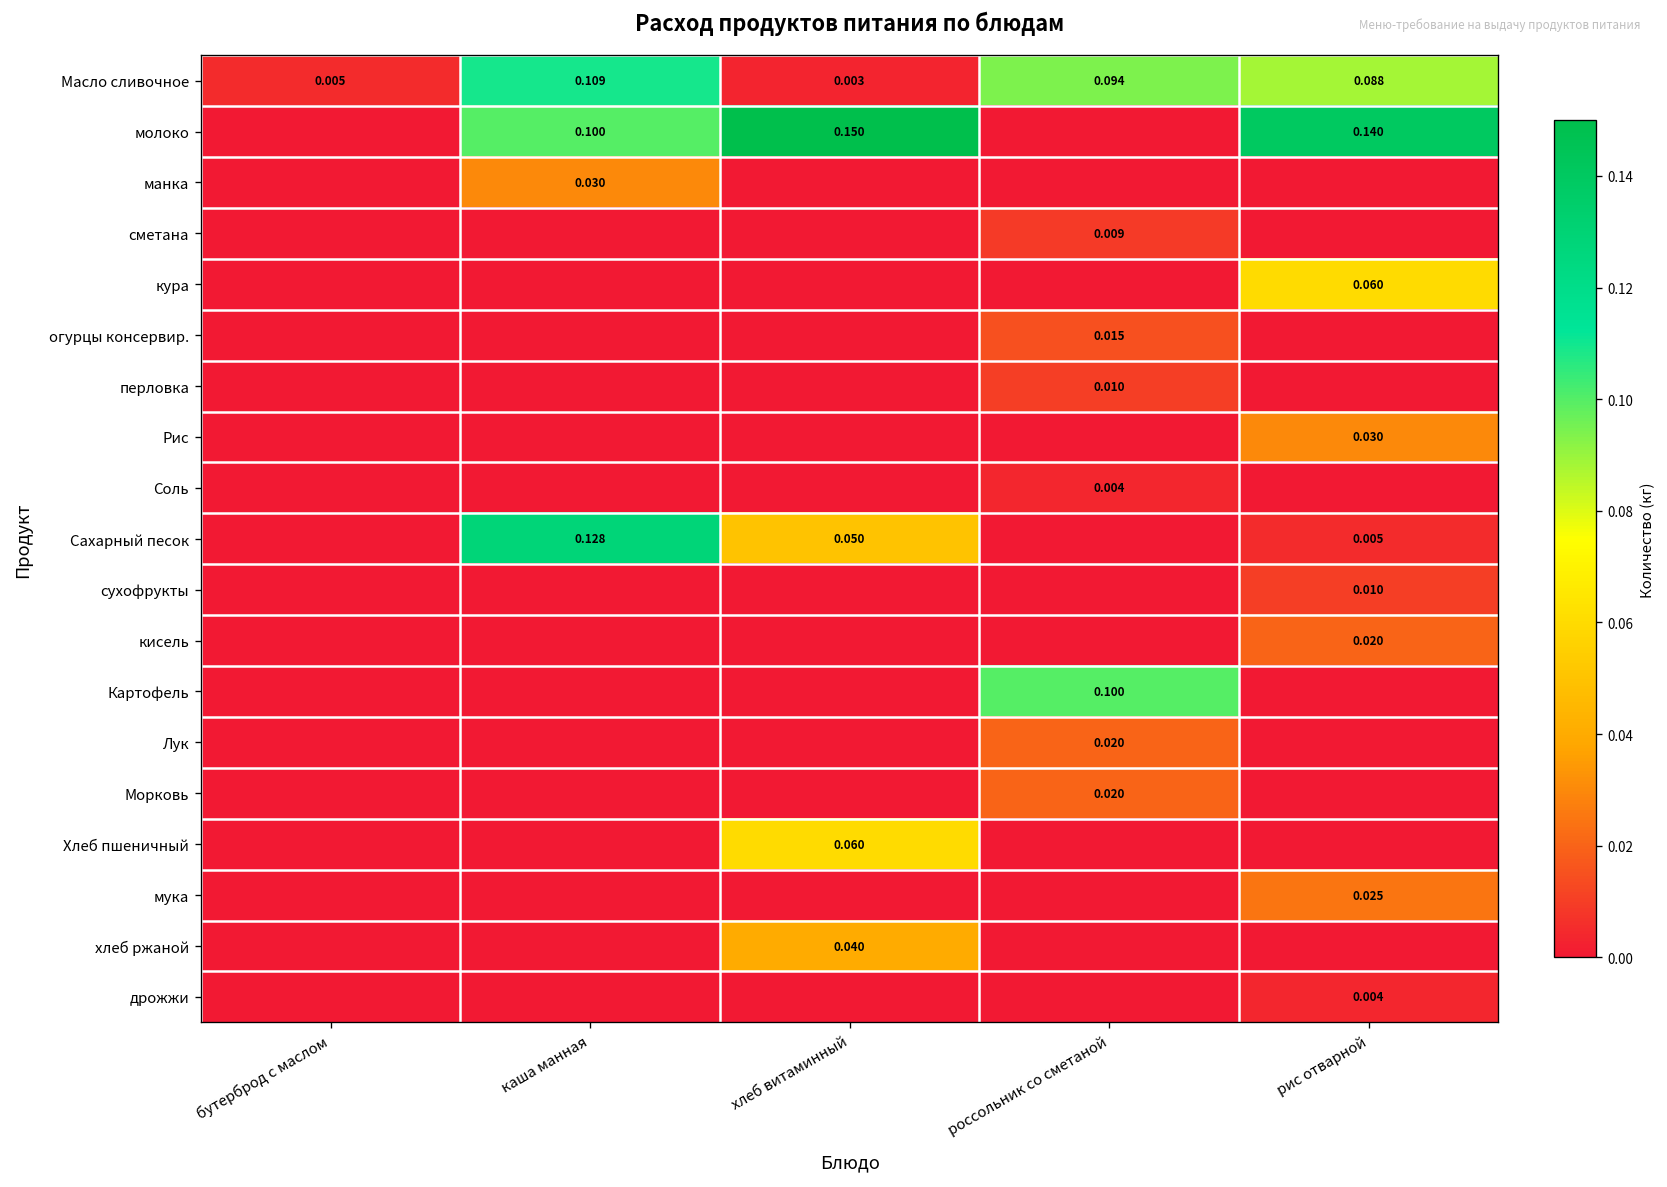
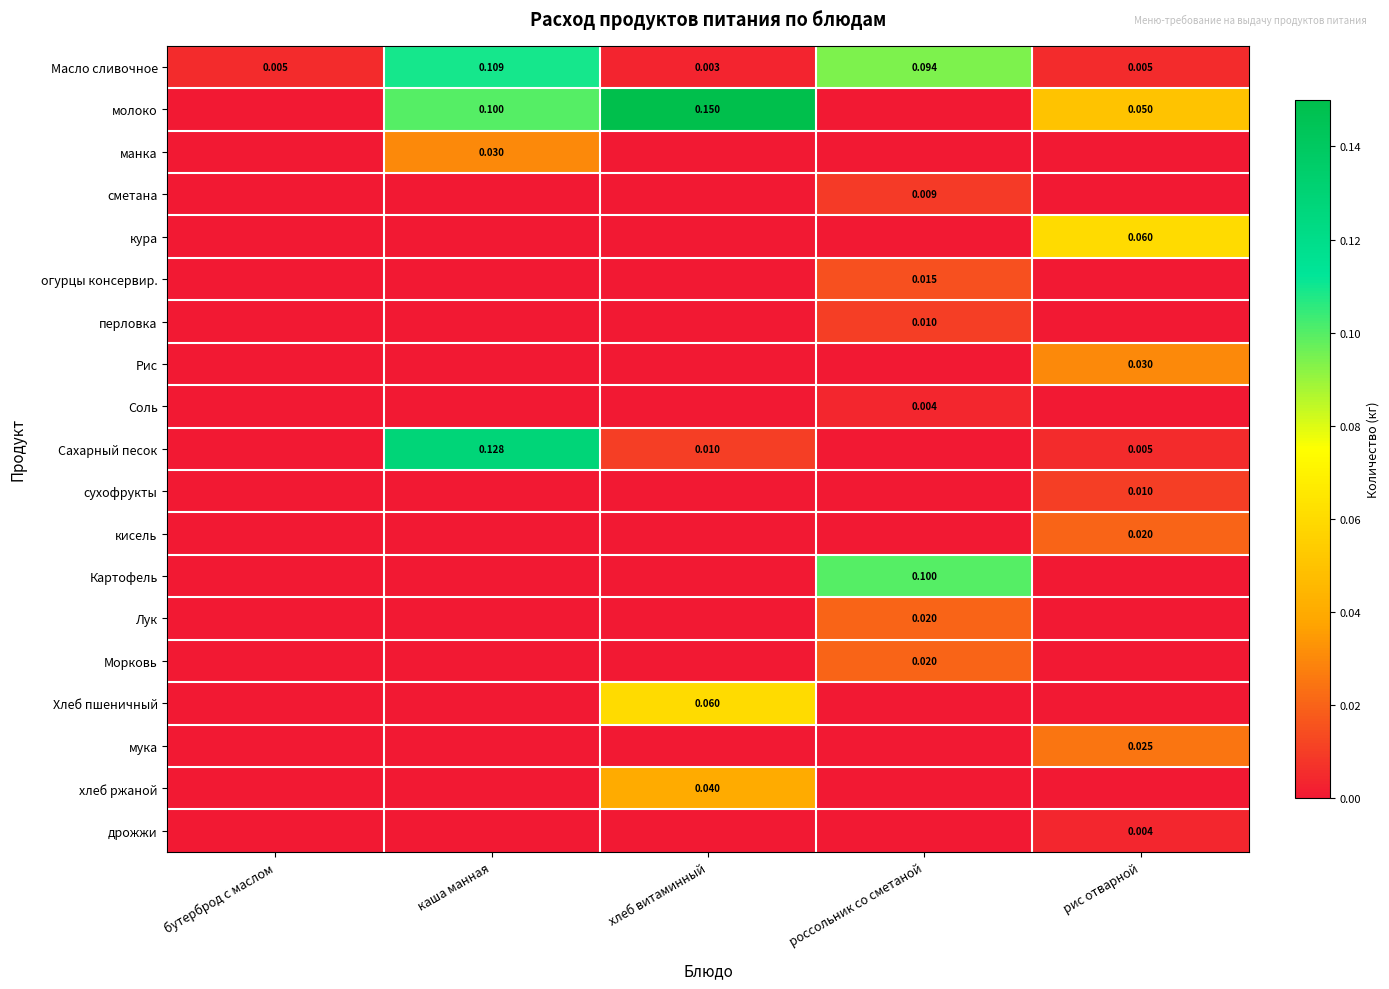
Масло сливочное, рис отварной: 0.088 -> 0.005
молоко, рис отварной: 0.140 -> 0.050
Сахарный песок, хлеб витаминный: 0.050 -> 0.010
